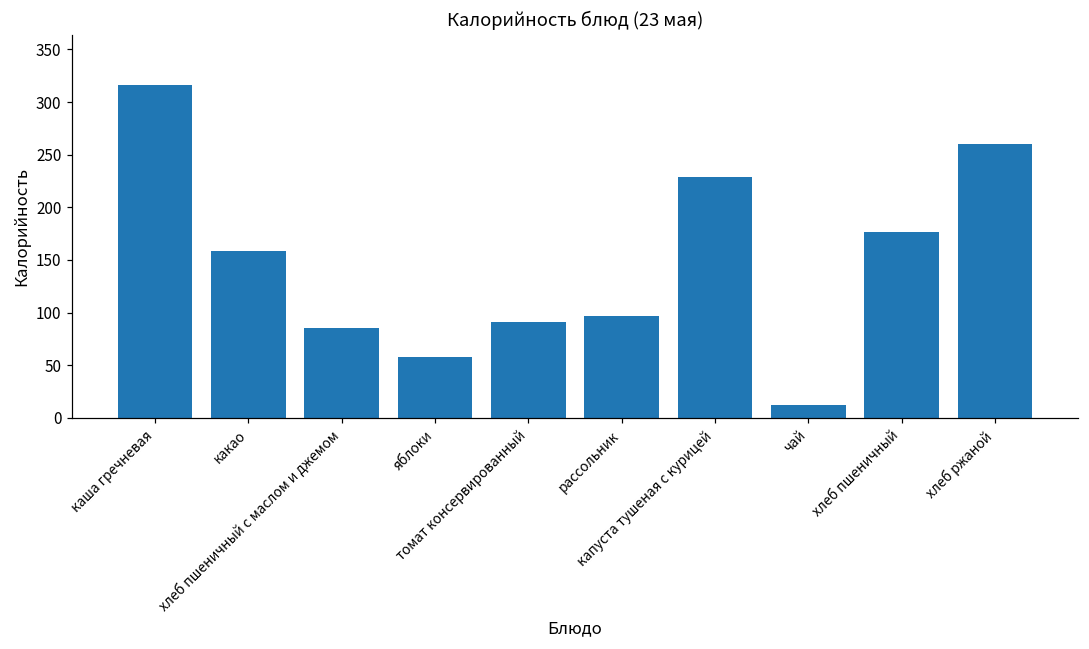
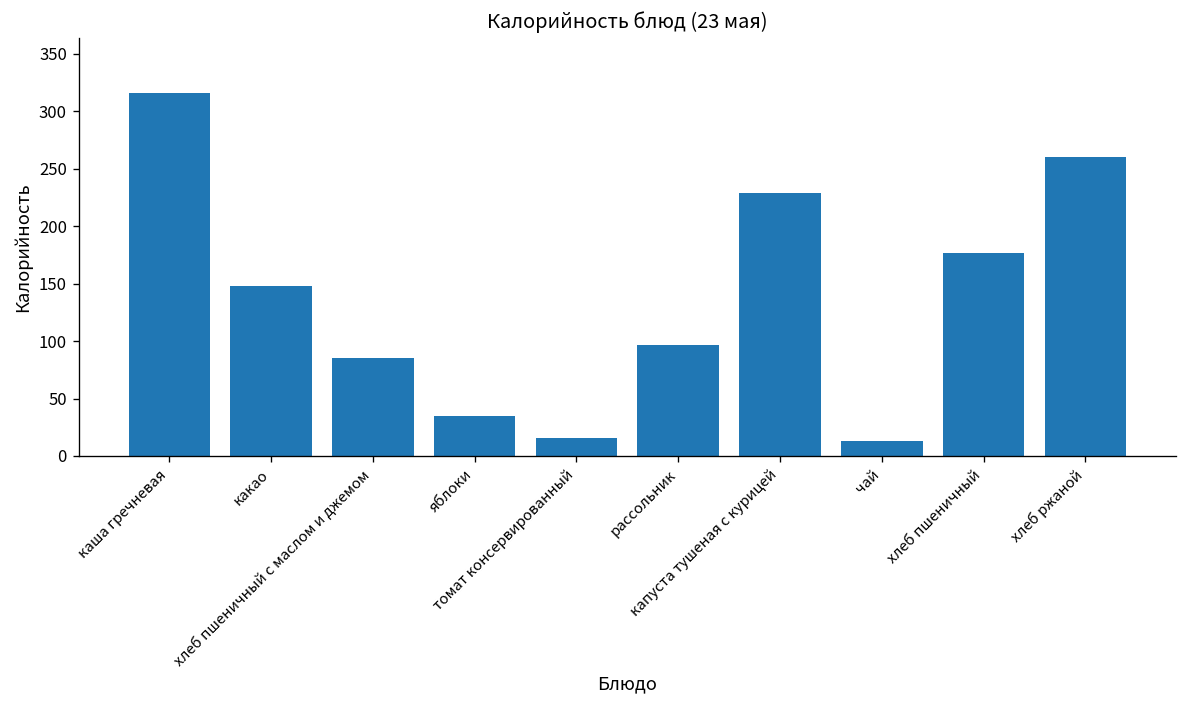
какао: 160 -> 150
яблоки: 60 -> 40
томат консервированный: 90 -> 20
